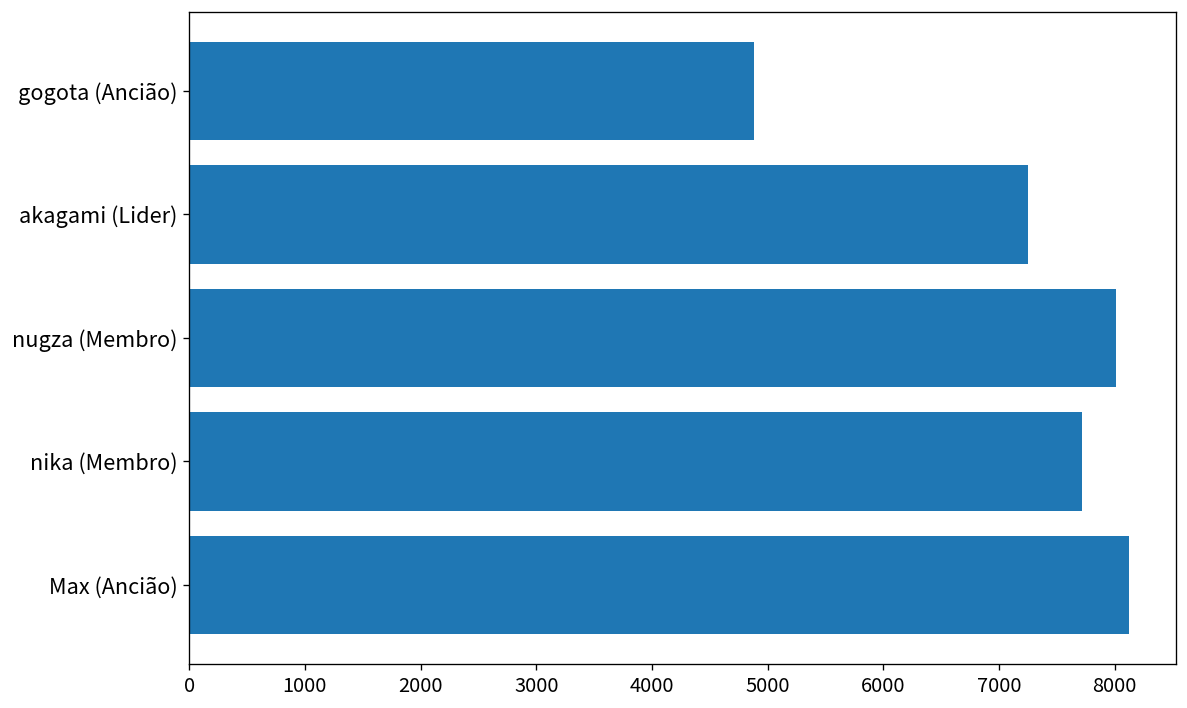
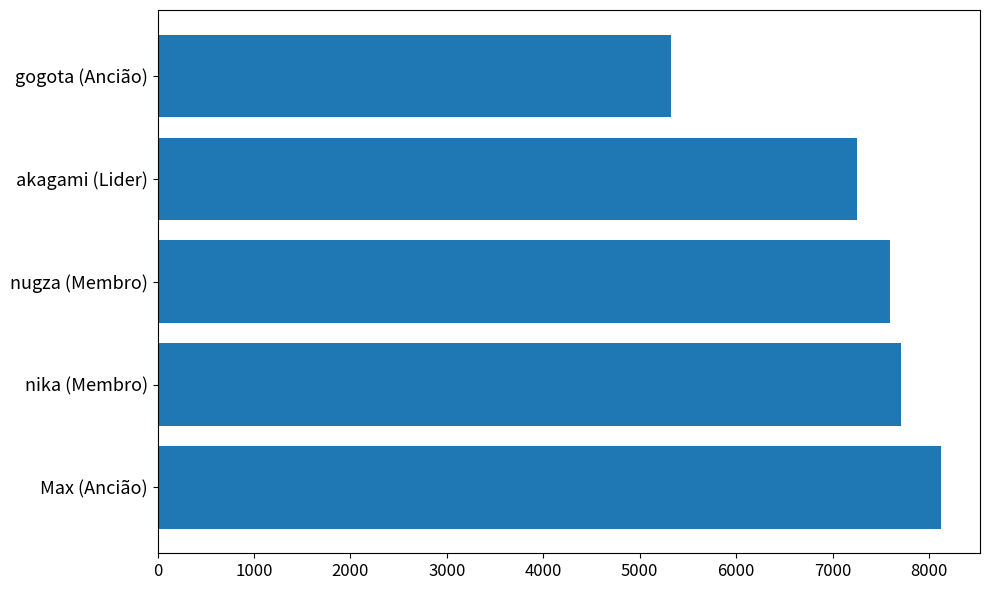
gogota (Ancião): 4900 -> 5300
nugza (Membro): 8000 -> 7600
